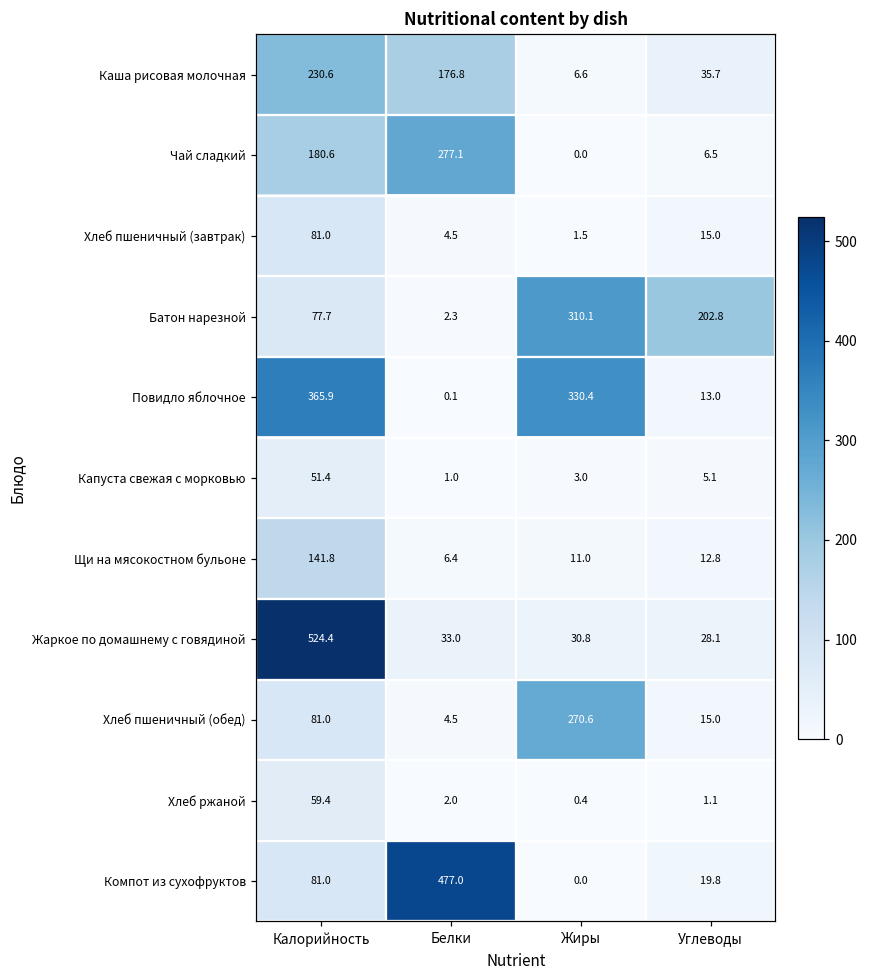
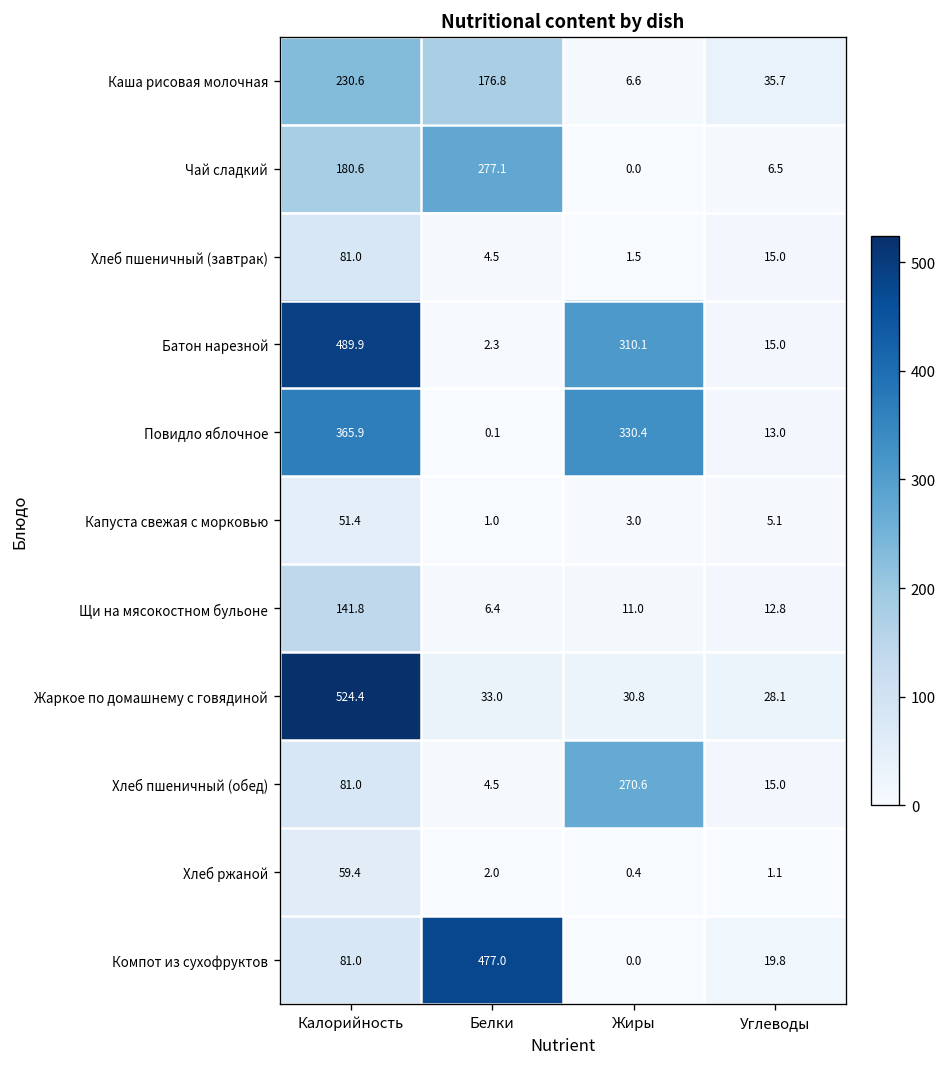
Батон нарезной, Калорийность: 77.7 -> 489.9
Батон нарезной, Углеводы: 202.8 -> 15.0
